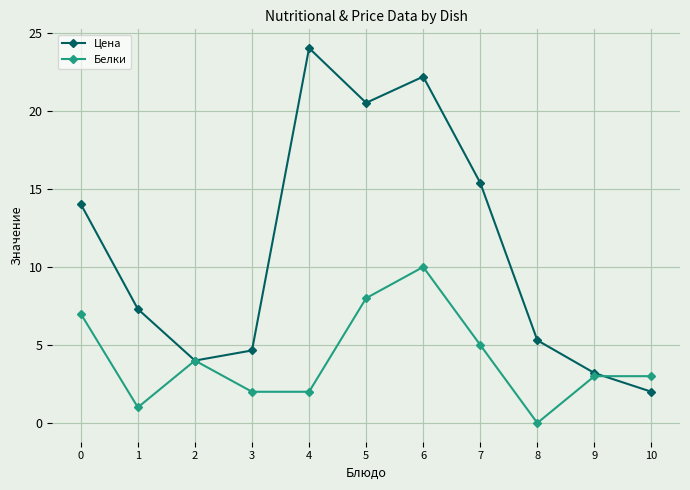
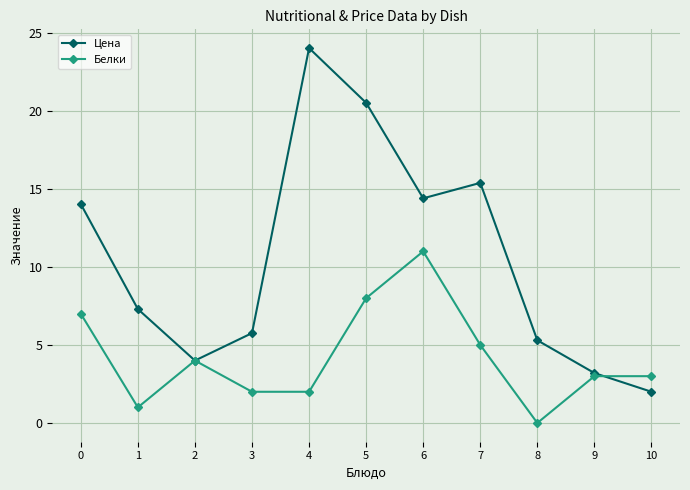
Цена, 3: 4.7 -> 5.8
Цена, 6: 22.2 -> 14.4
Белки, 6: 10 -> 11
